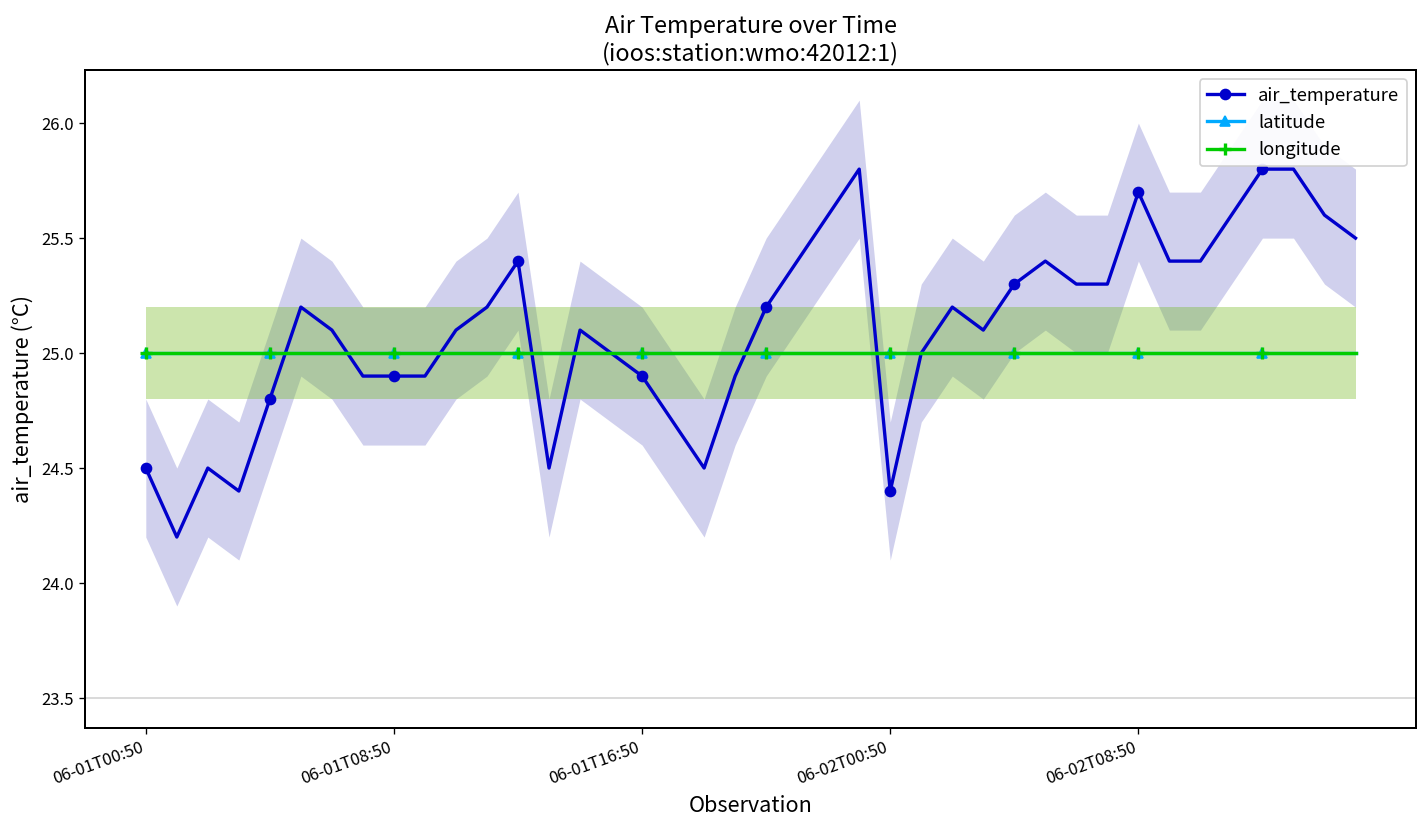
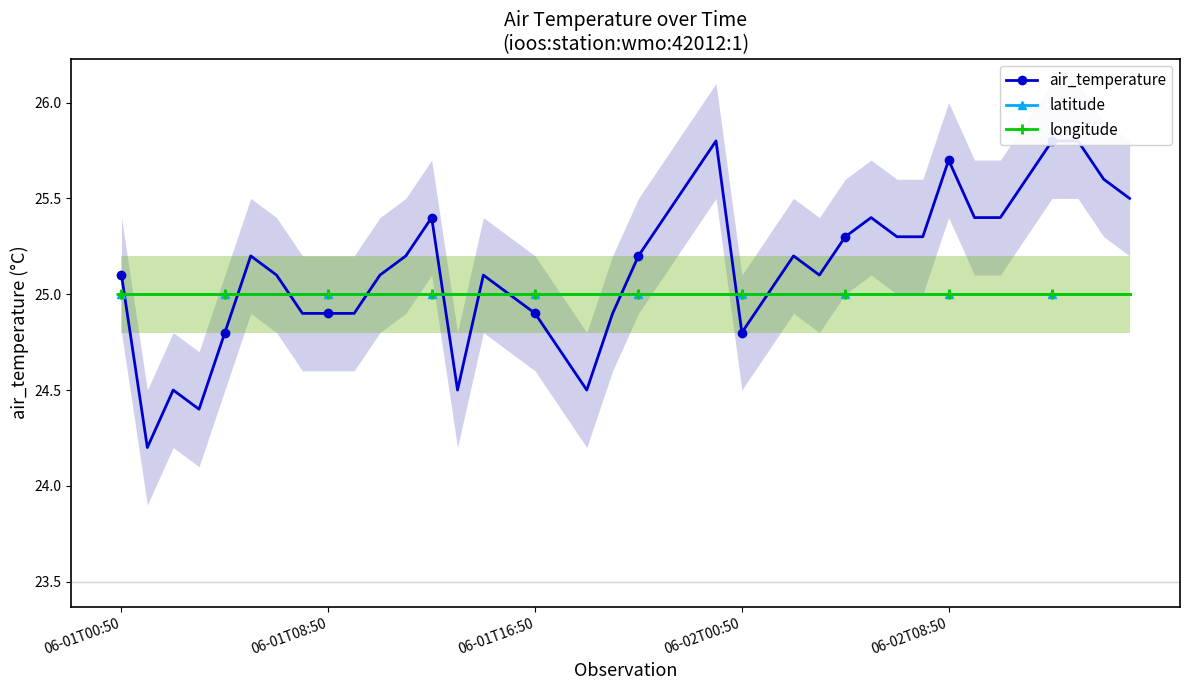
air_temperature, 06-01T00:50: 24.5 -> 25.1
air_temperature, 06-02T00:50: 24.4 -> 24.8
